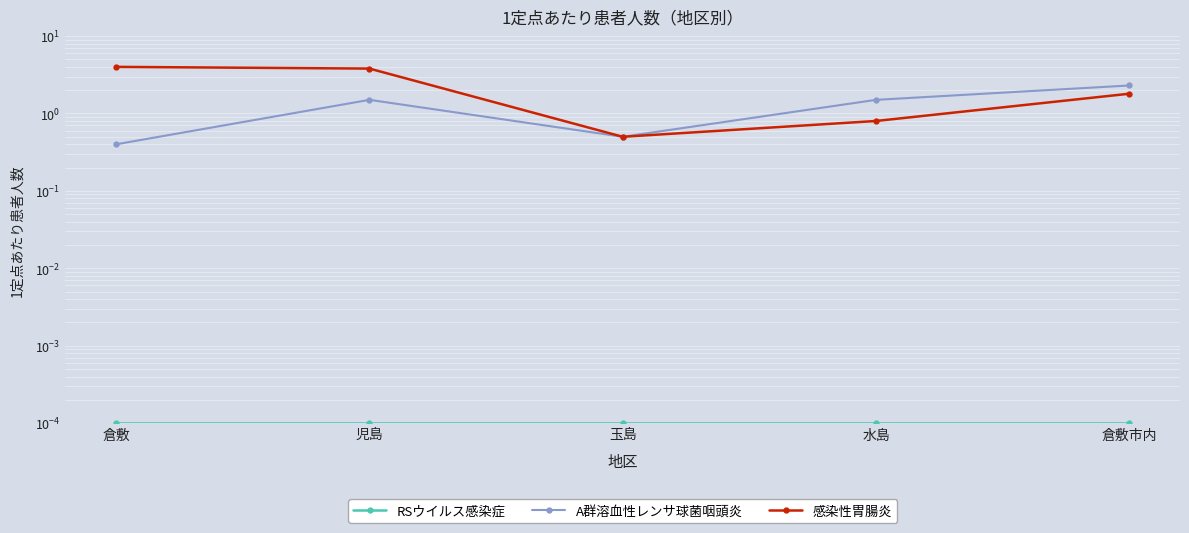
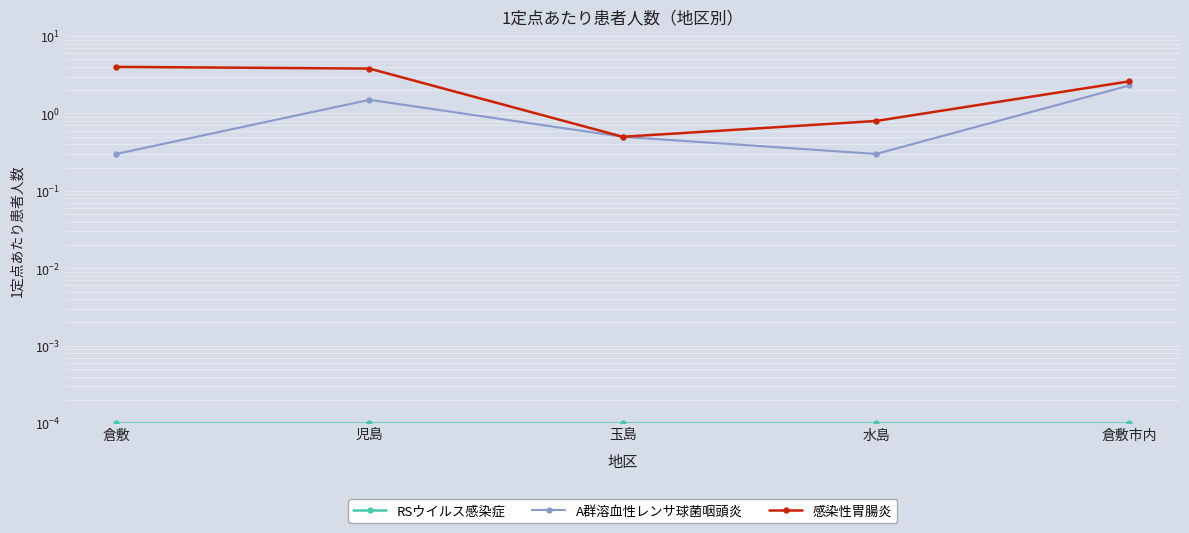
A群溶血性レンサ球菌咽頭炎, 倉敷: 0.4 -> 0.3
A群溶血性レンサ球菌咽頭炎, 水島: 1.5 -> 0.3
感染性胃腸炎, 倉敷市内: 1.8 -> 2.6
